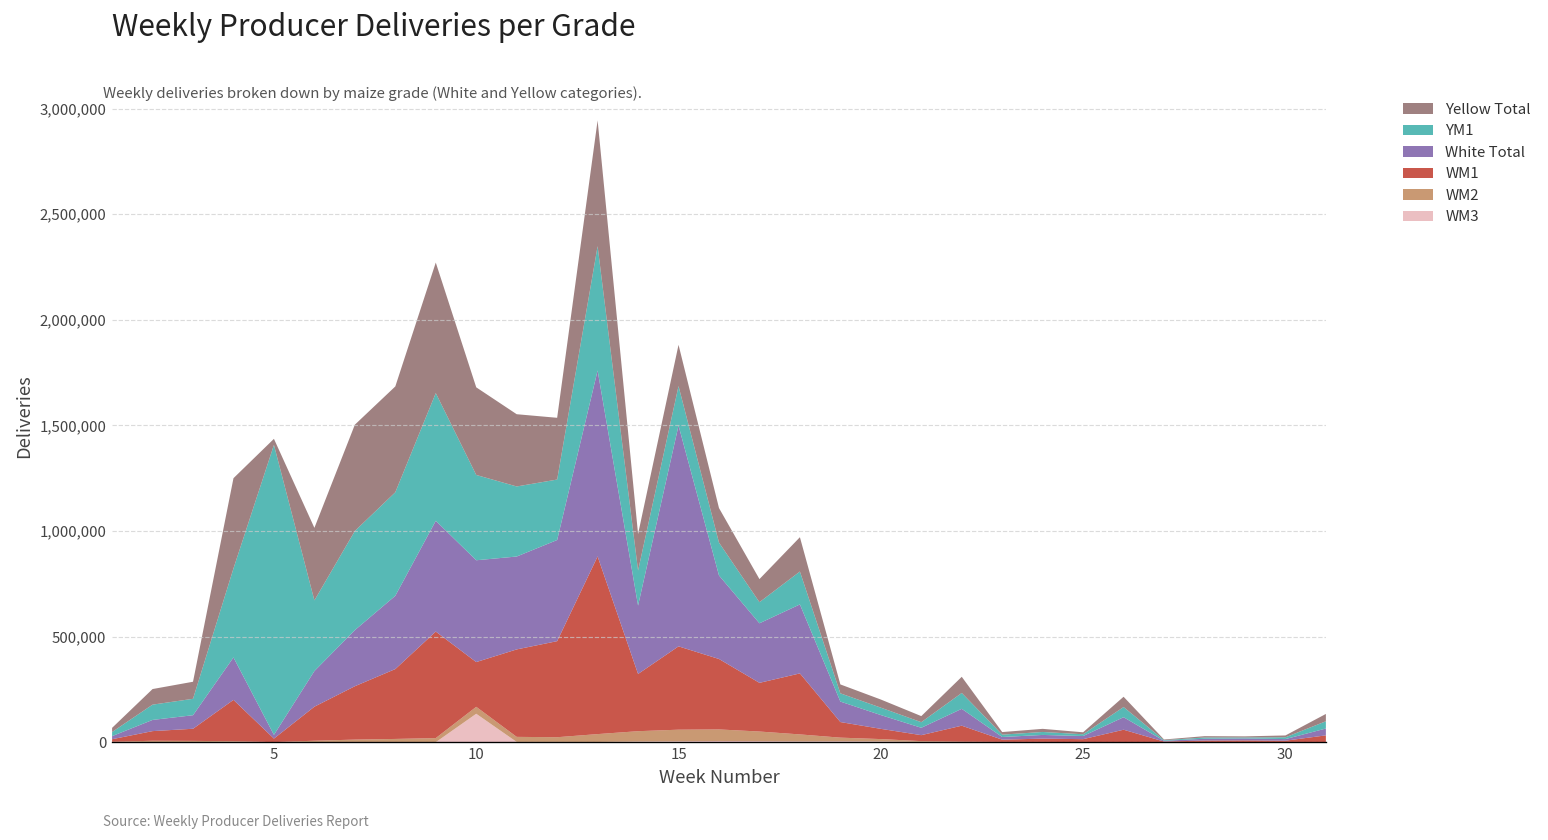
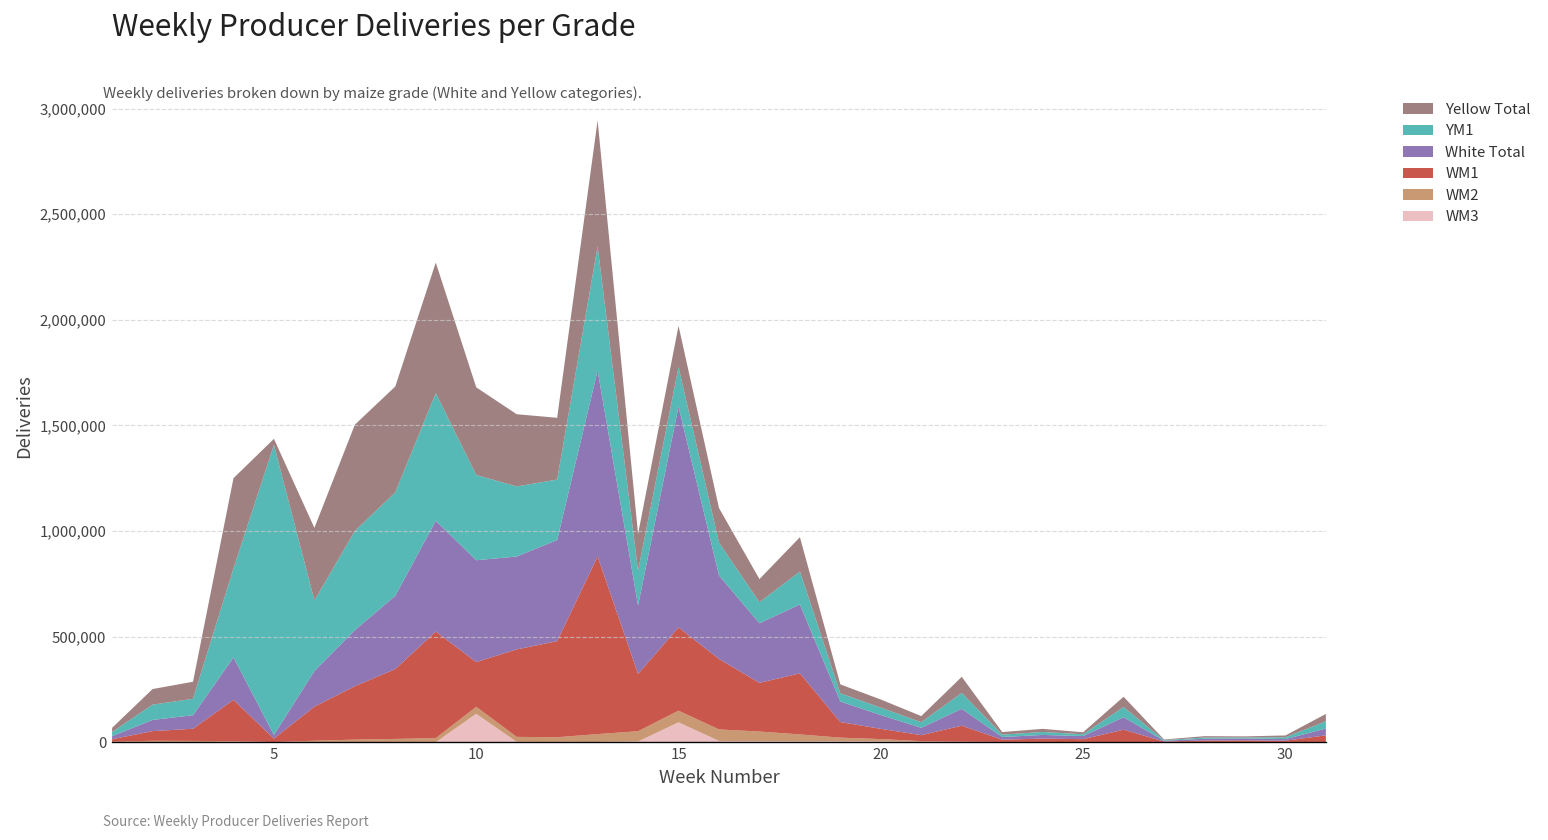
WM3, 15: 0 -> 90,000
